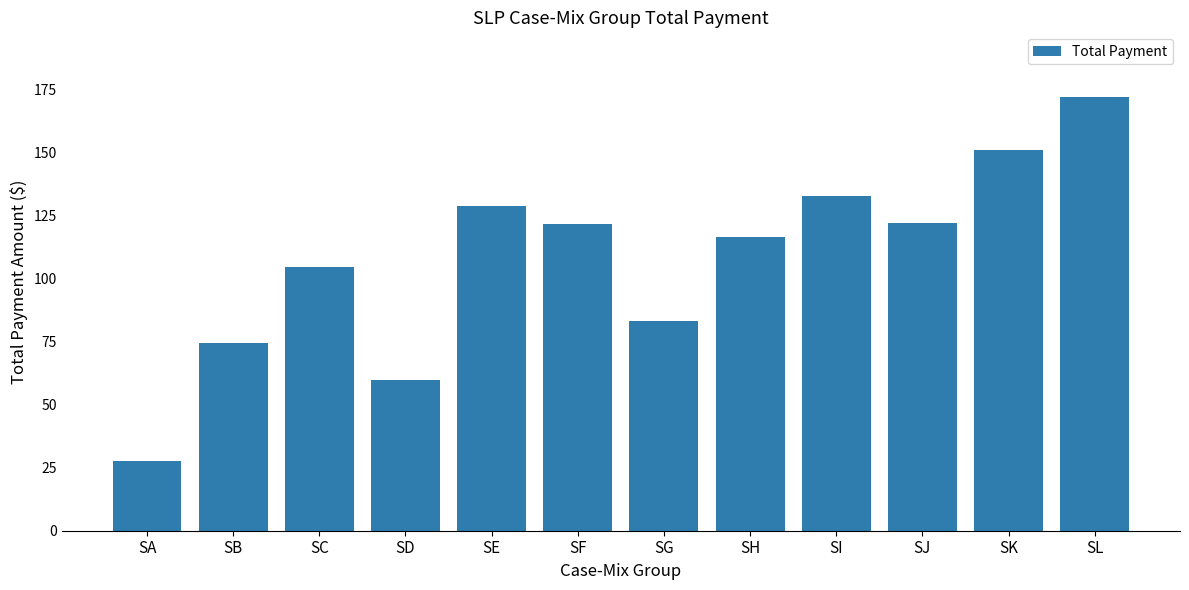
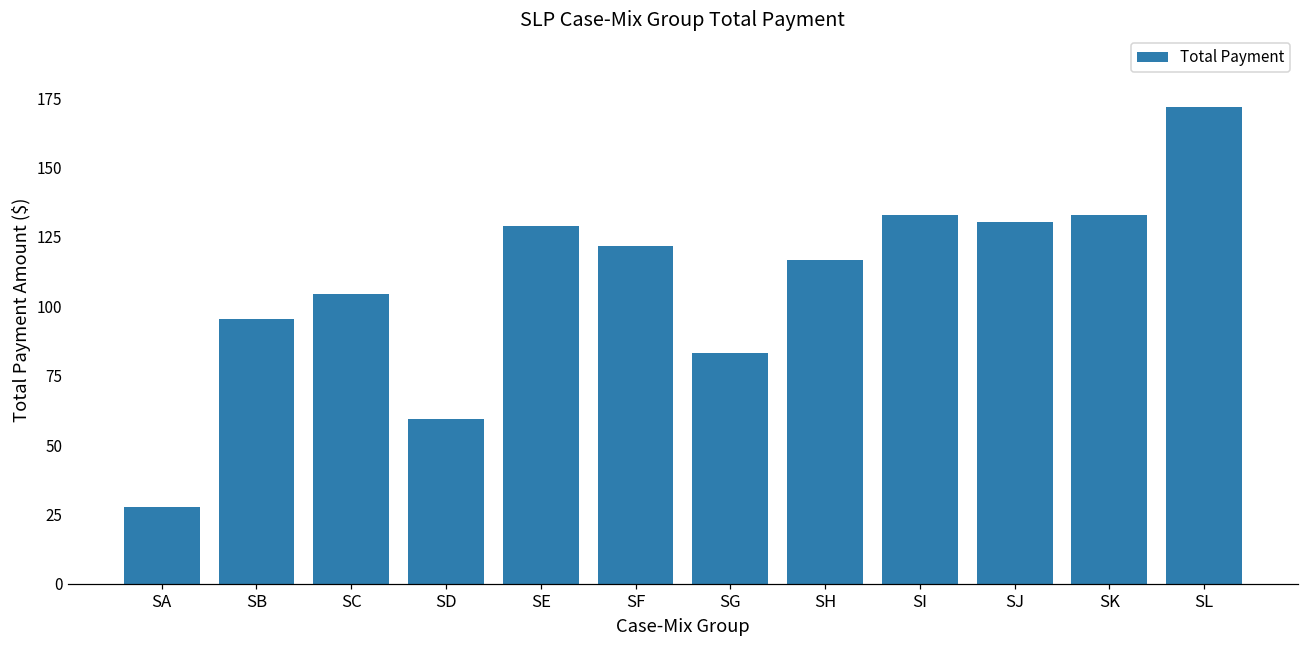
SB: 74 -> 96
SJ: 122 -> 131
SK: 151 -> 133
